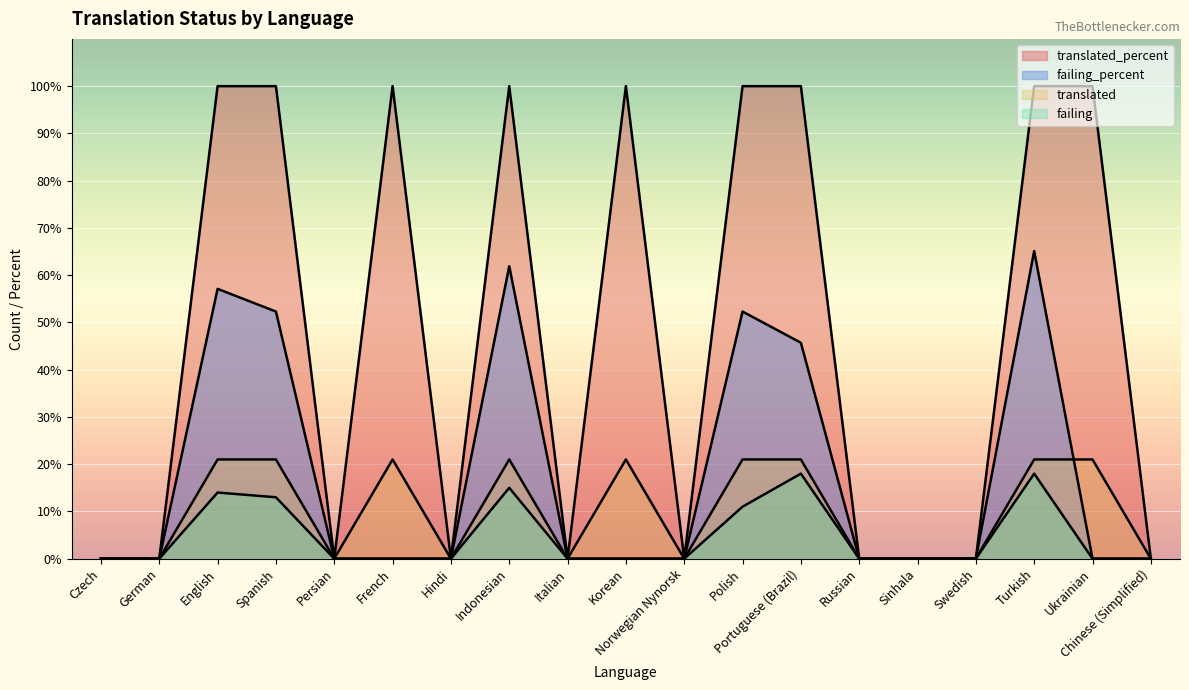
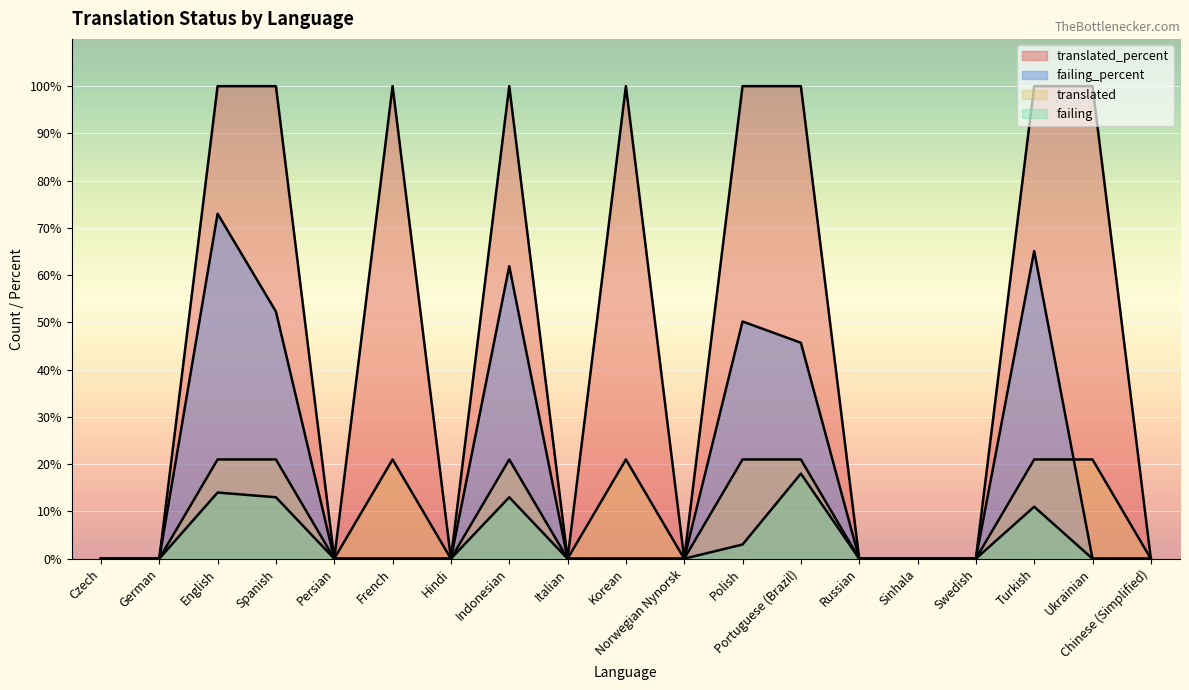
failing_percent, English: 57% -> 73%
failing, Indonesian: 15% -> 13%
failing_percent, Polish: 52% -> 50%
failing, Polish: 11% -> 3%
failing, Turkish: 18% -> 11%
